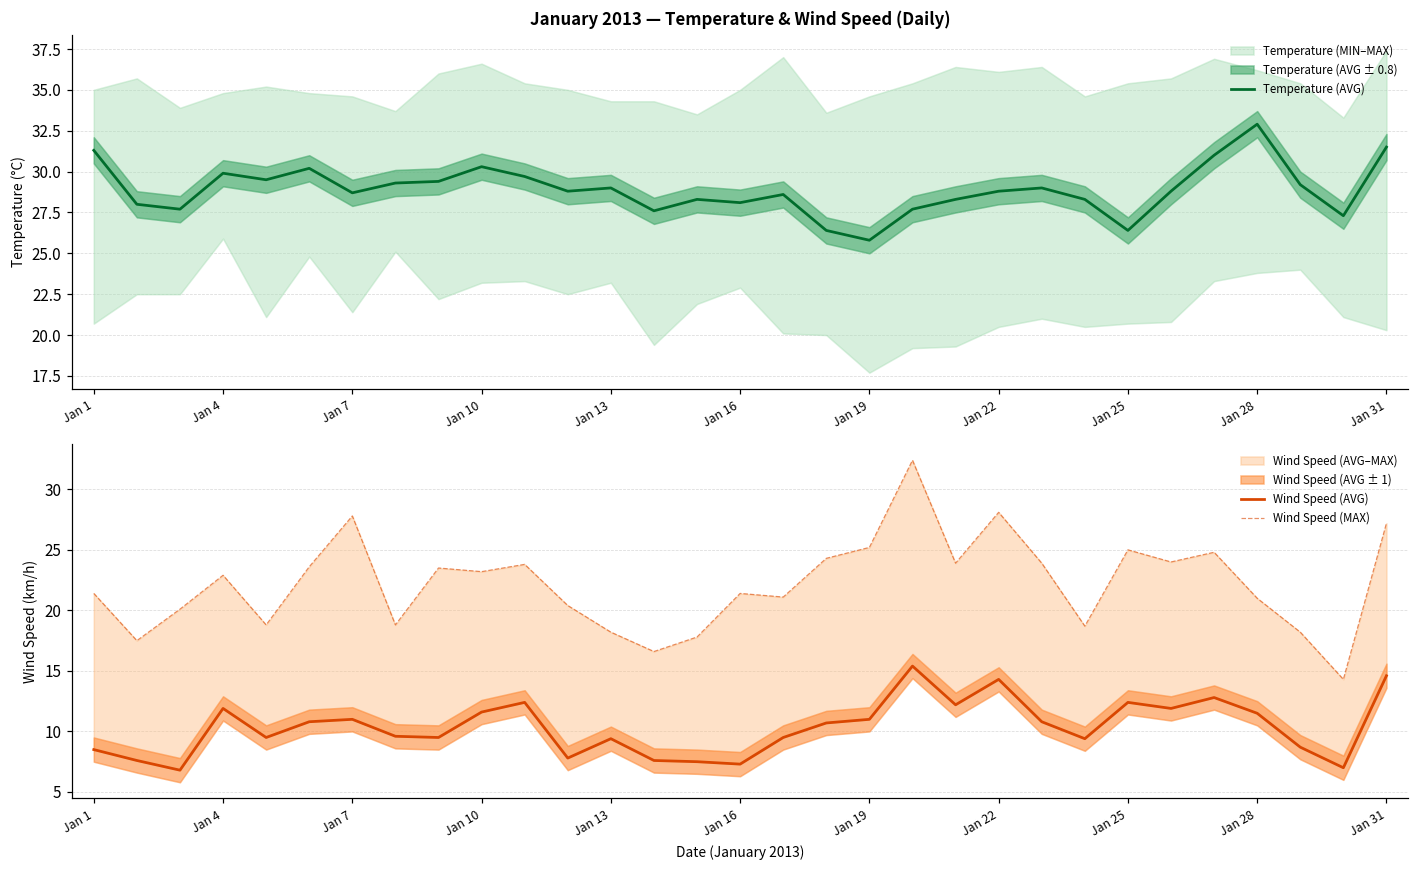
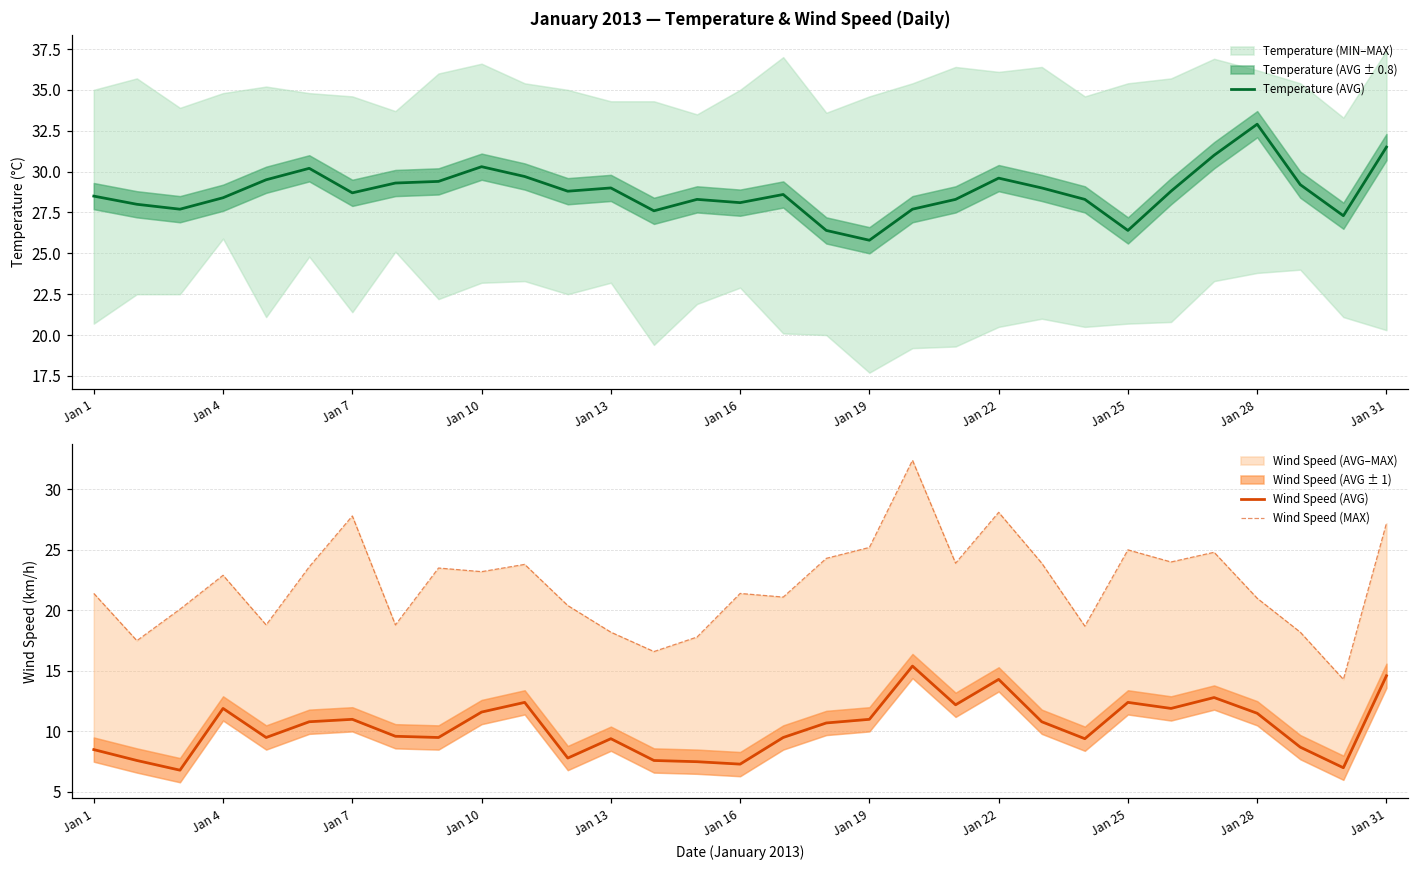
January 2013 — Temperature & Wind Speed (Daily), Temperature (AVG), Jan 1: 31.3 -> 28.5
January 2013 — Temperature & Wind Speed (Daily), Temperature (AVG), Jan 4: 29.9 -> 28.4
January 2013 — Temperature & Wind Speed (Daily), Temperature (AVG), Jan 22: 28.8 -> 29.6
